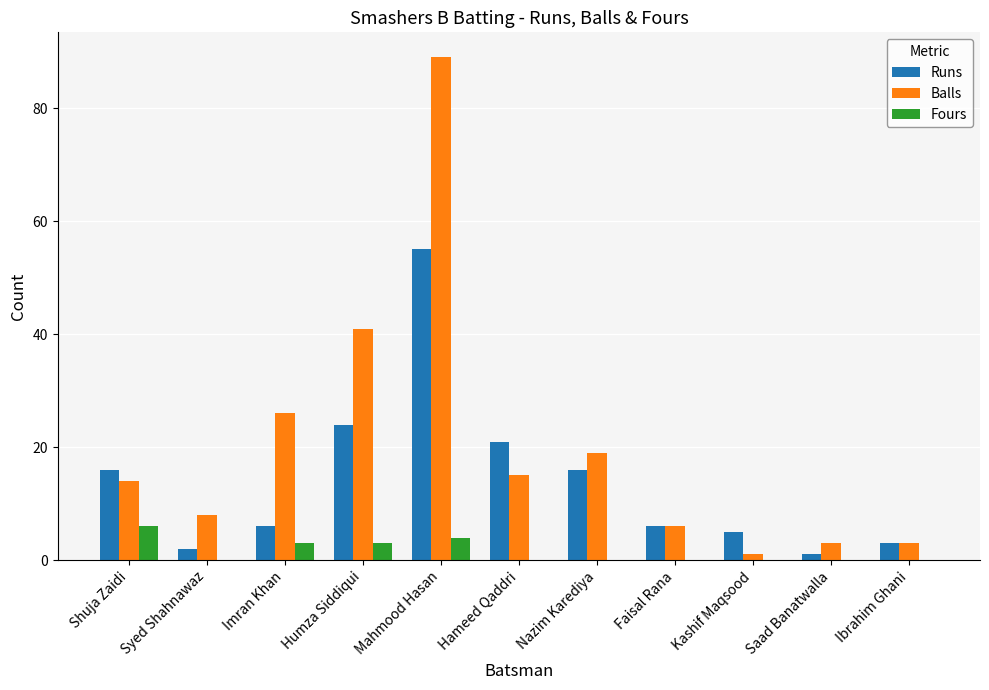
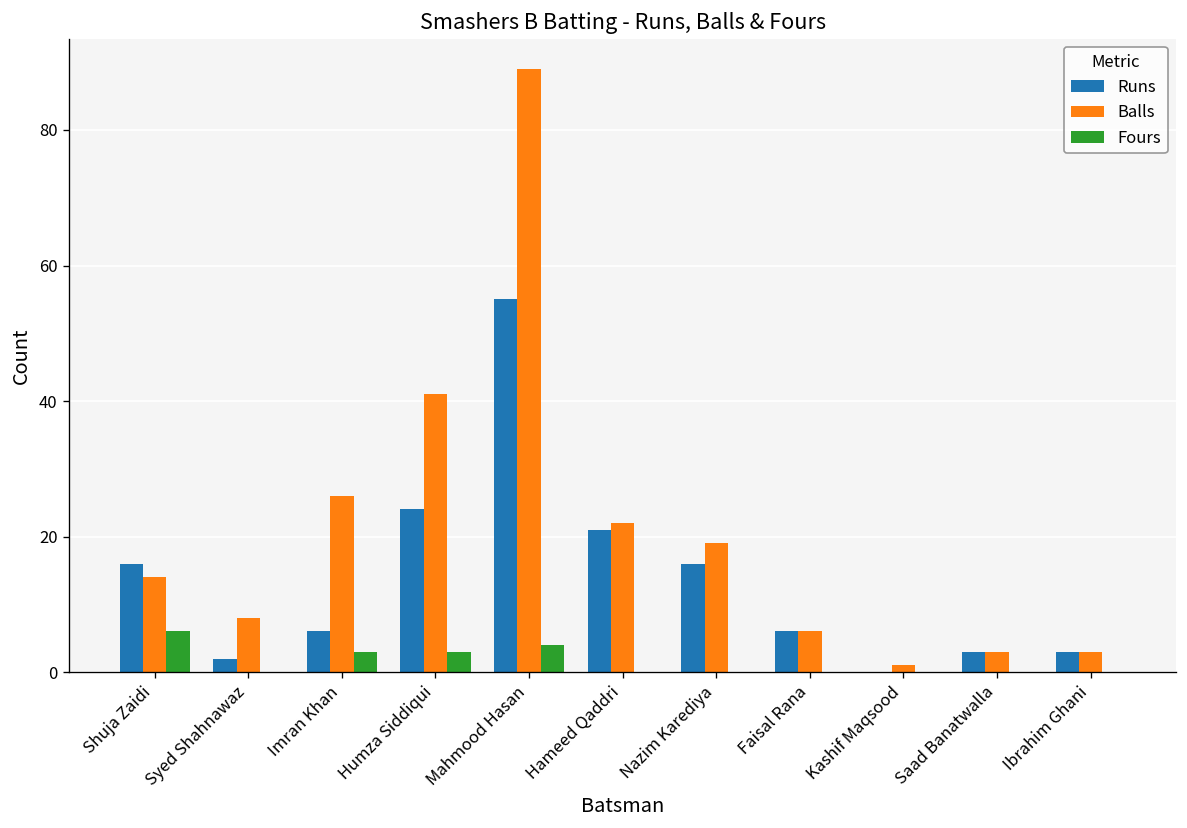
Balls, Hameed Qaddri: 15 -> 22
Runs, Kashif Maqsood: 5 -> 0
Runs, Saad Banatwalla: 1 -> 3
